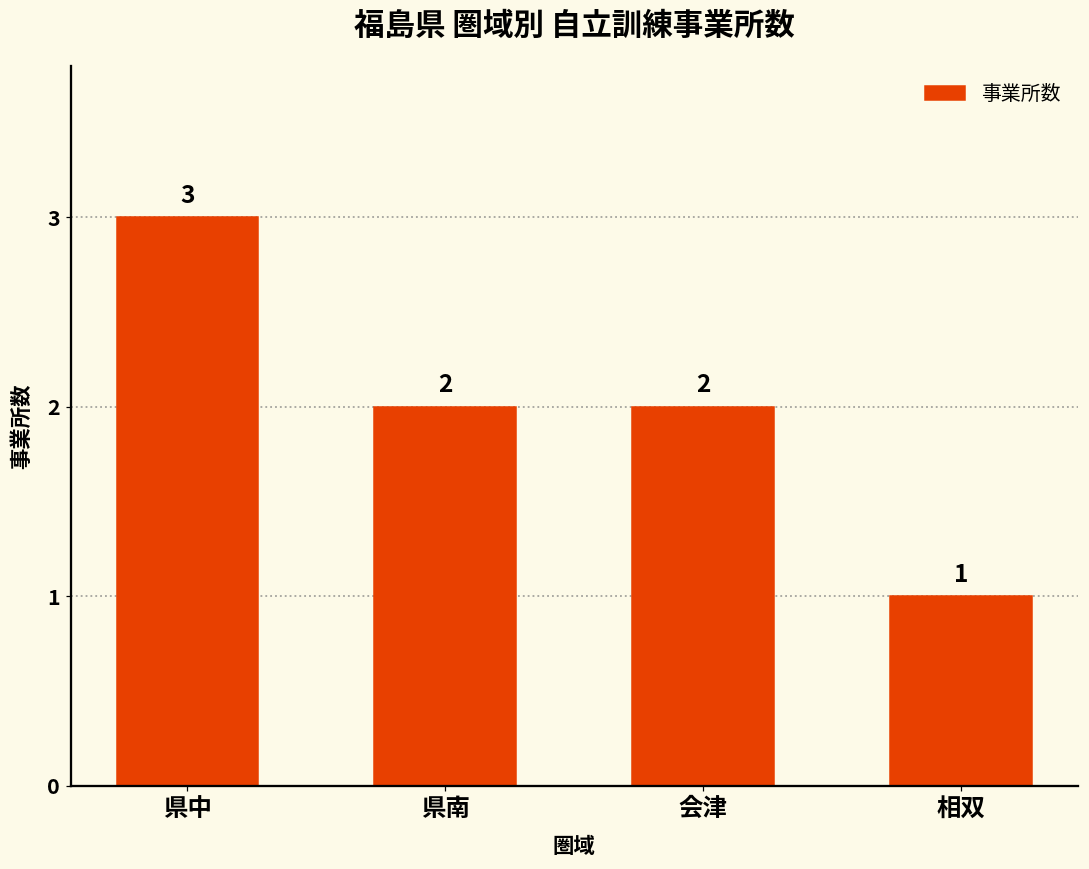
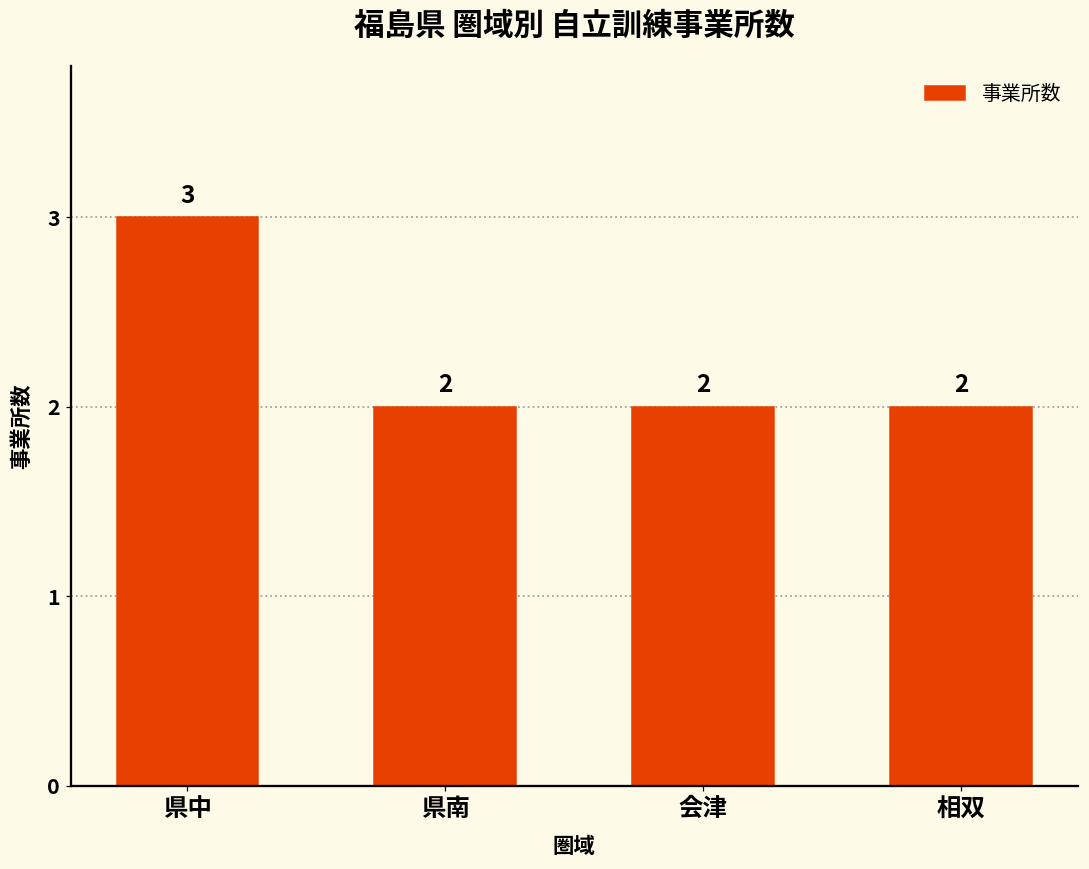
相双: 1 -> 2
